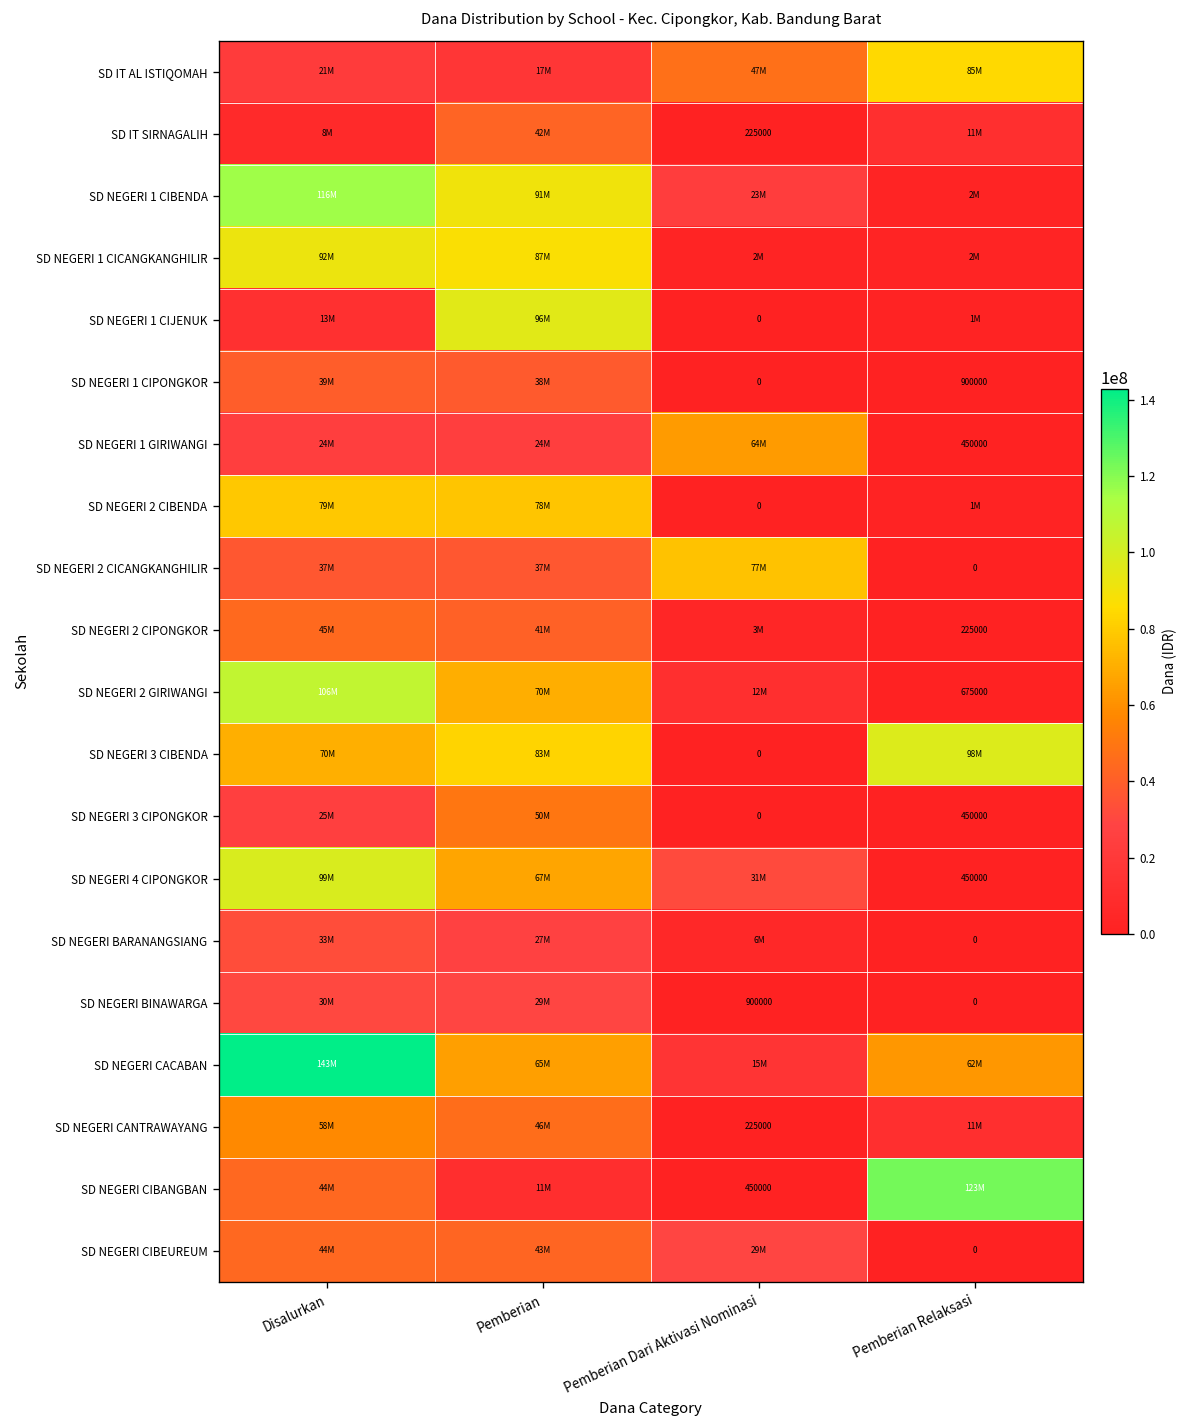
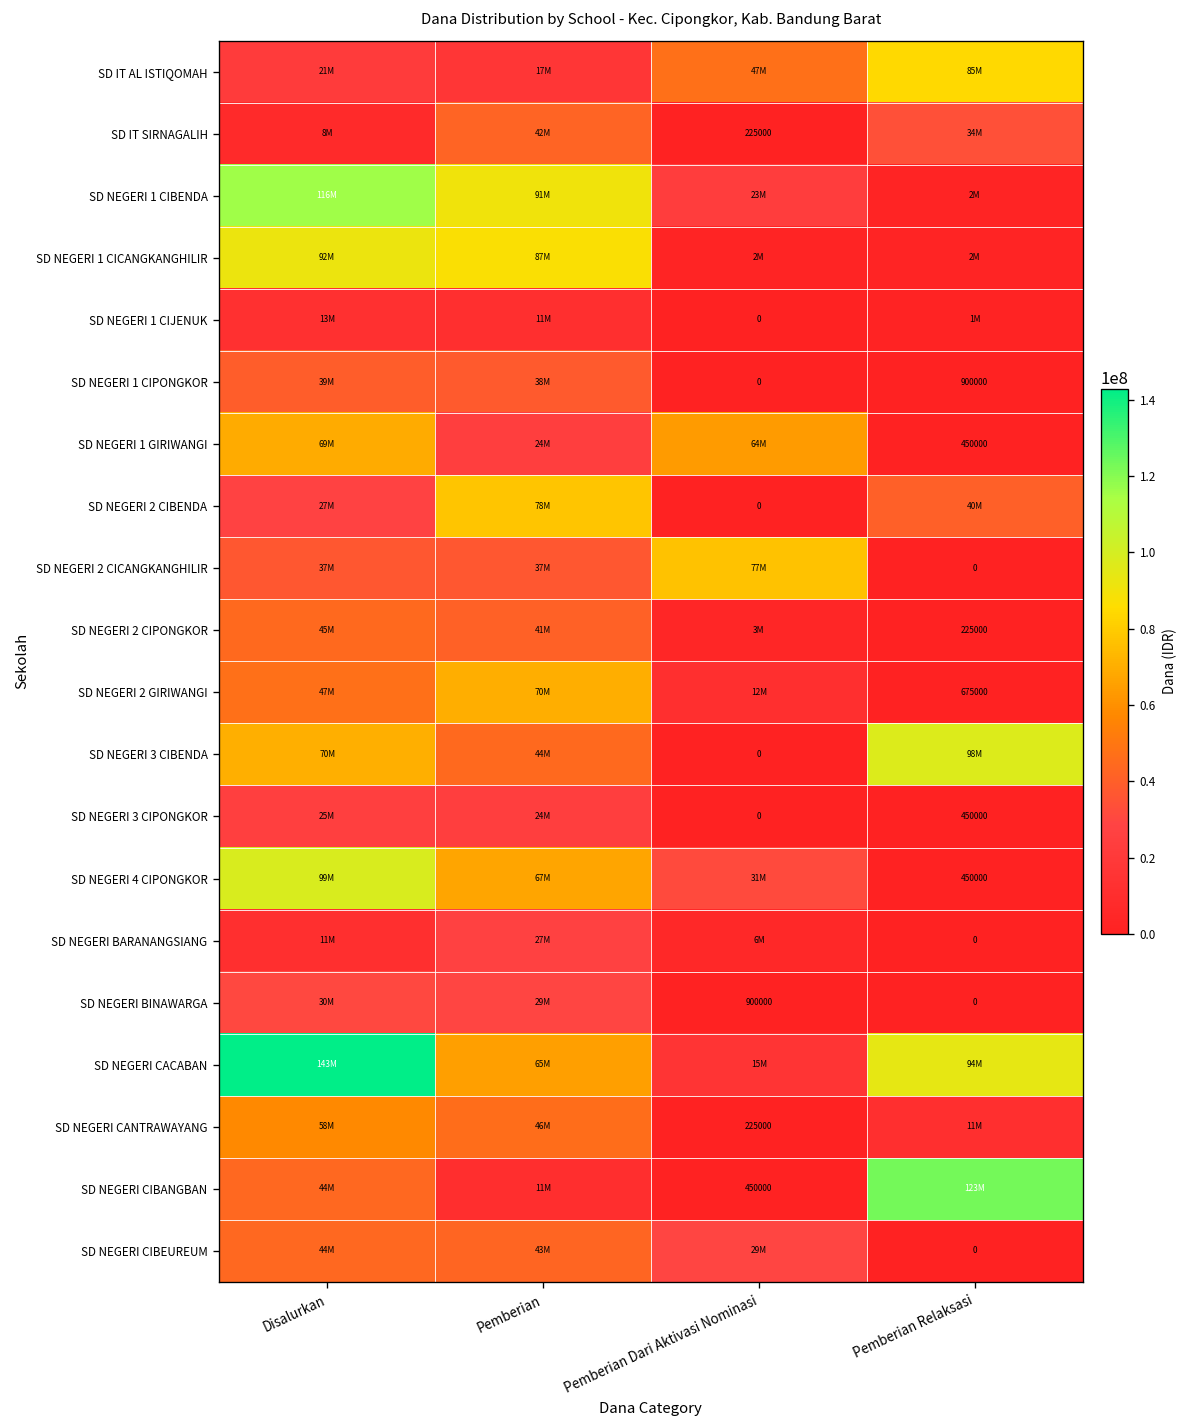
SD IT SIRNAGALIH, Pemberian Relaksasi: 11M -> 34M
SD NEGERI 1 CIJENUK, Pemberian: 96M -> 11M
SD NEGERI 1 GIRIWANGI, Disalurkan: 24M -> 69M
SD NEGERI 2 CIBENDA, Disalurkan: 79M -> 27M
SD NEGERI 2 CIBENDA, Pemberian Relaksasi: 1M -> 40M
SD NEGERI 2 GIRIWANGI, Disalurkan: 106M -> 47M
SD NEGERI 3 CIBENDA, Pemberian: 83M -> 44M
SD NEGERI 3 CIPONGKOR, Pemberian: 50M -> 24M
SD NEGERI BARANANGSIANG, Disalurkan: 33M -> 11M
SD NEGERI CACABAN, Pemberian Relaksasi: 62M -> 94M
